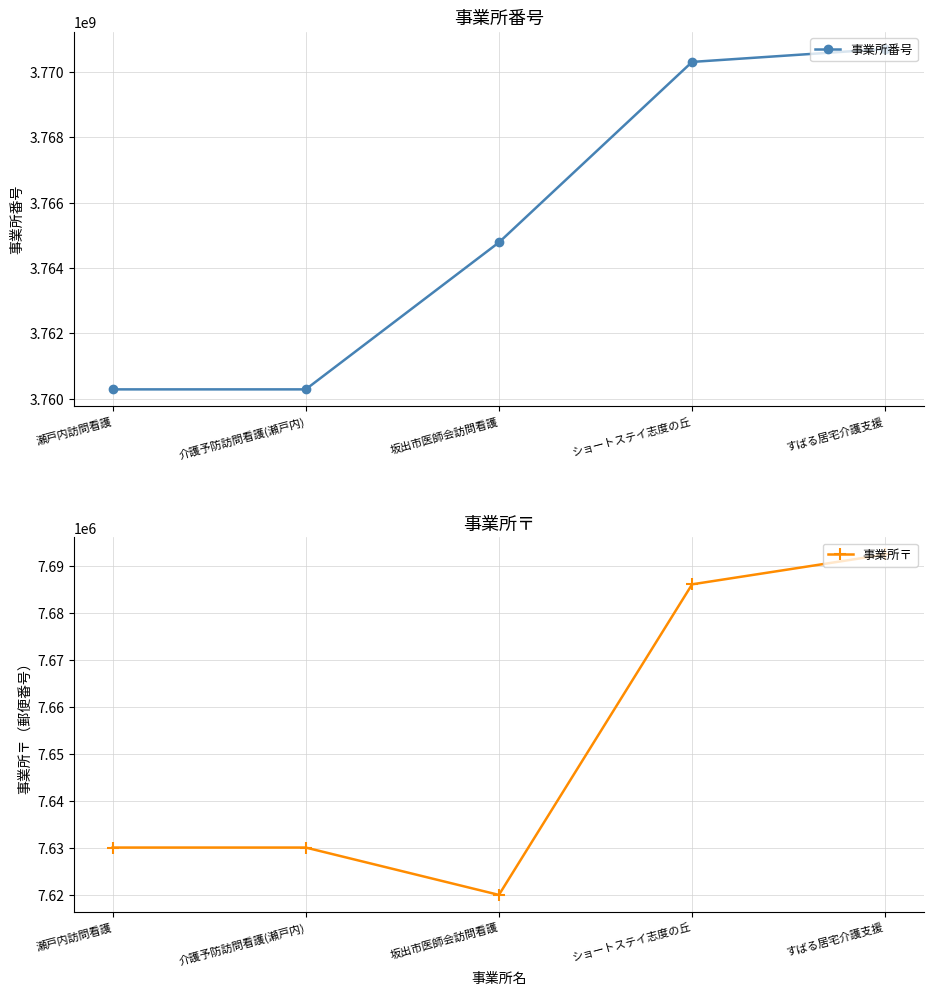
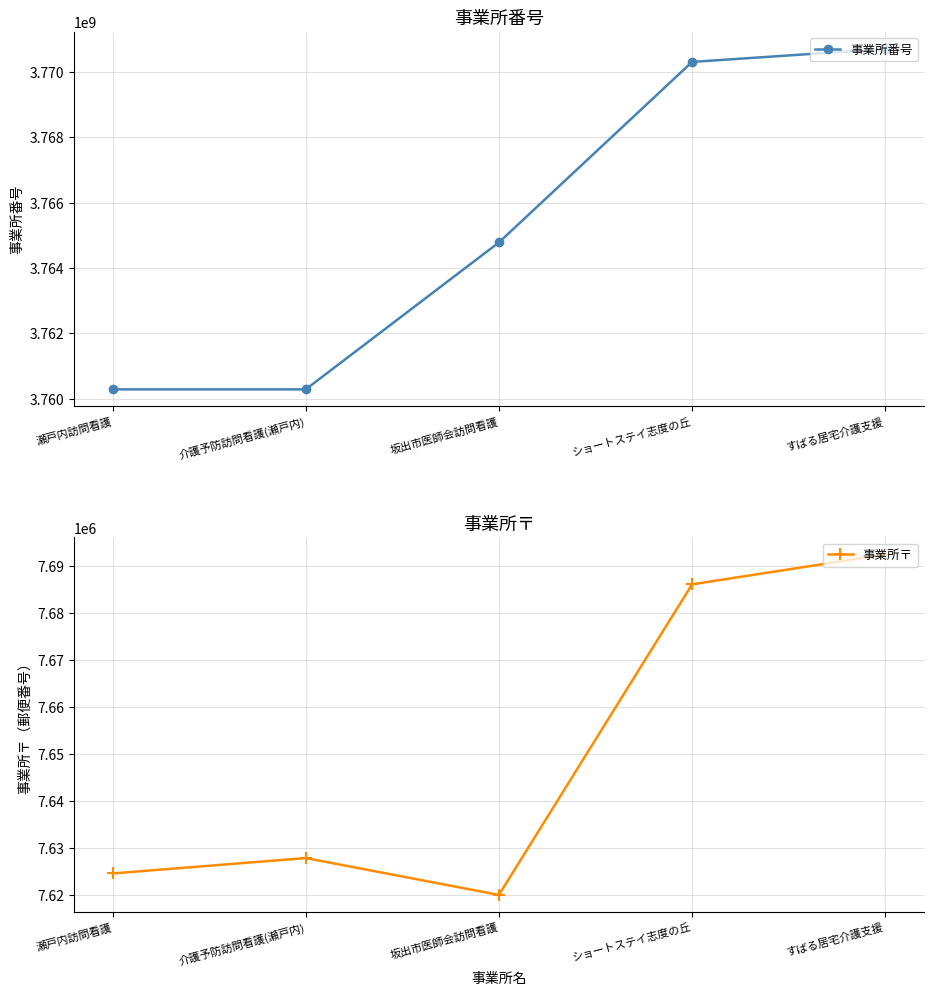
事業所〒, 瀬戸内訪問看護: 7630000 -> 7625000
事業所〒, 介護予防訪問看護(瀬戸内): 7630000 -> 7628000
